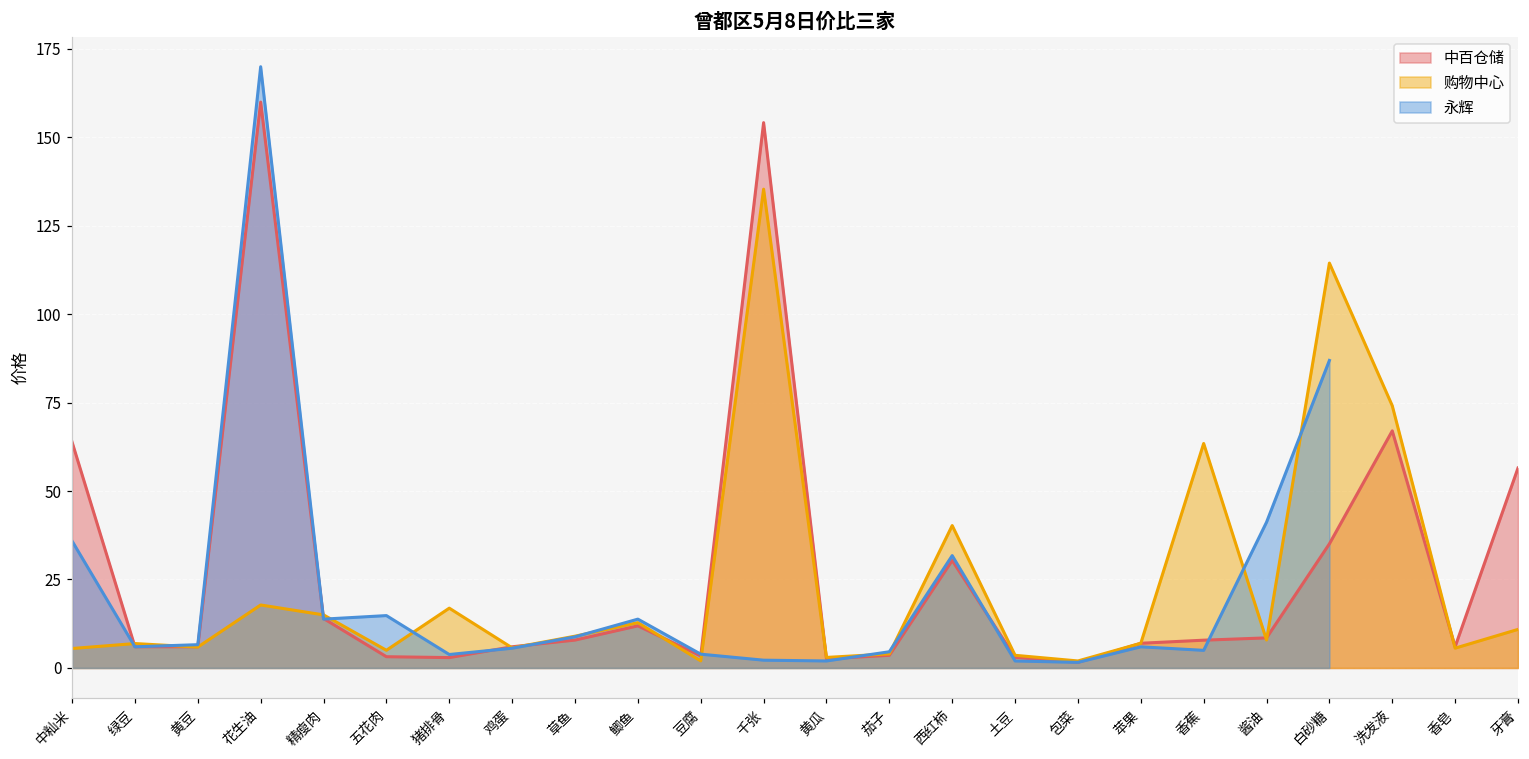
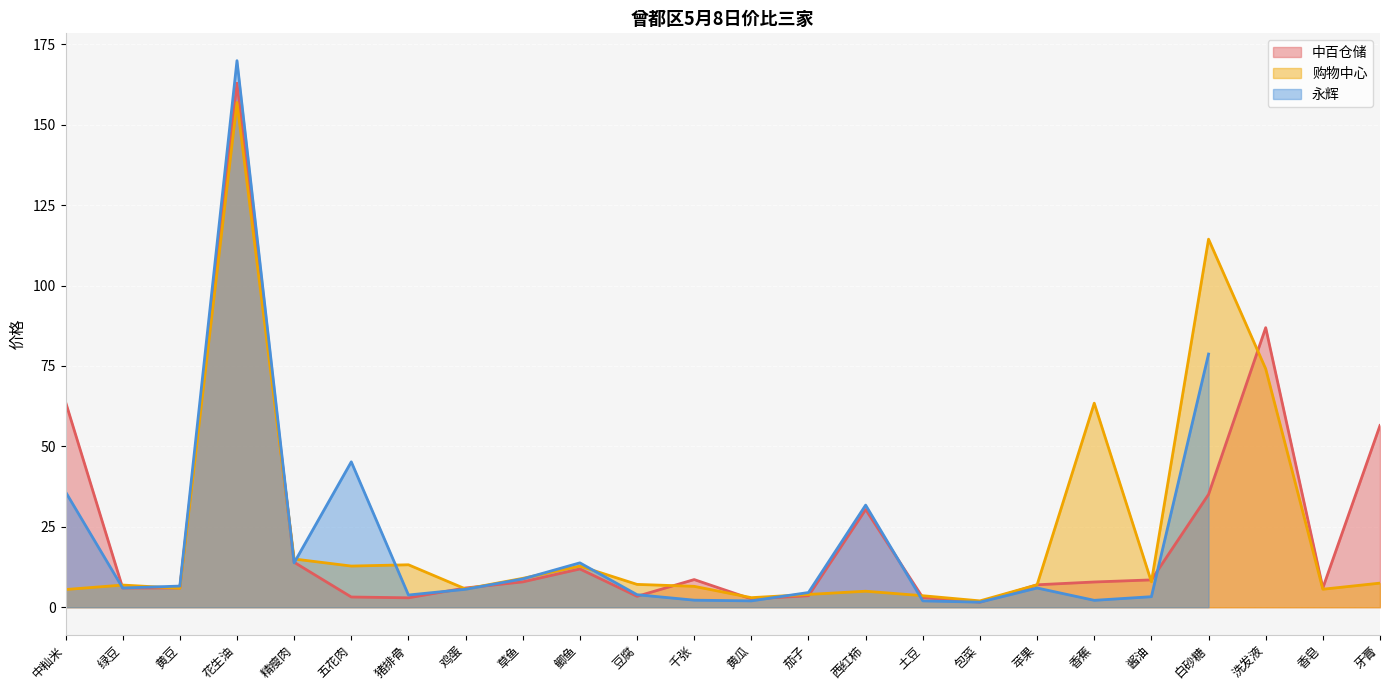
中百仓储, 花生油: 160 -> 163
购物中心, 花生油: 18 -> 157
购物中心, 五花肉: 5 -> 13
永辉, 五花肉: 15 -> 45
购物中心, 猪排骨: 17 -> 13
购物中心, 豆腐: 2 -> 7
中百仓储, 千张: 154 -> 9
购物中心, 千张: 135 -> 7
购物中心, 西红柿: 40 -> 5
永辉, 香蕉: 5 -> 2
永辉, 酱油: 41 -> 3
永辉, 白砂糖: 87 -> 79
中百仓储, 洗发液: 67 -> 87
购物中心, 牙膏: 11 -> 8
